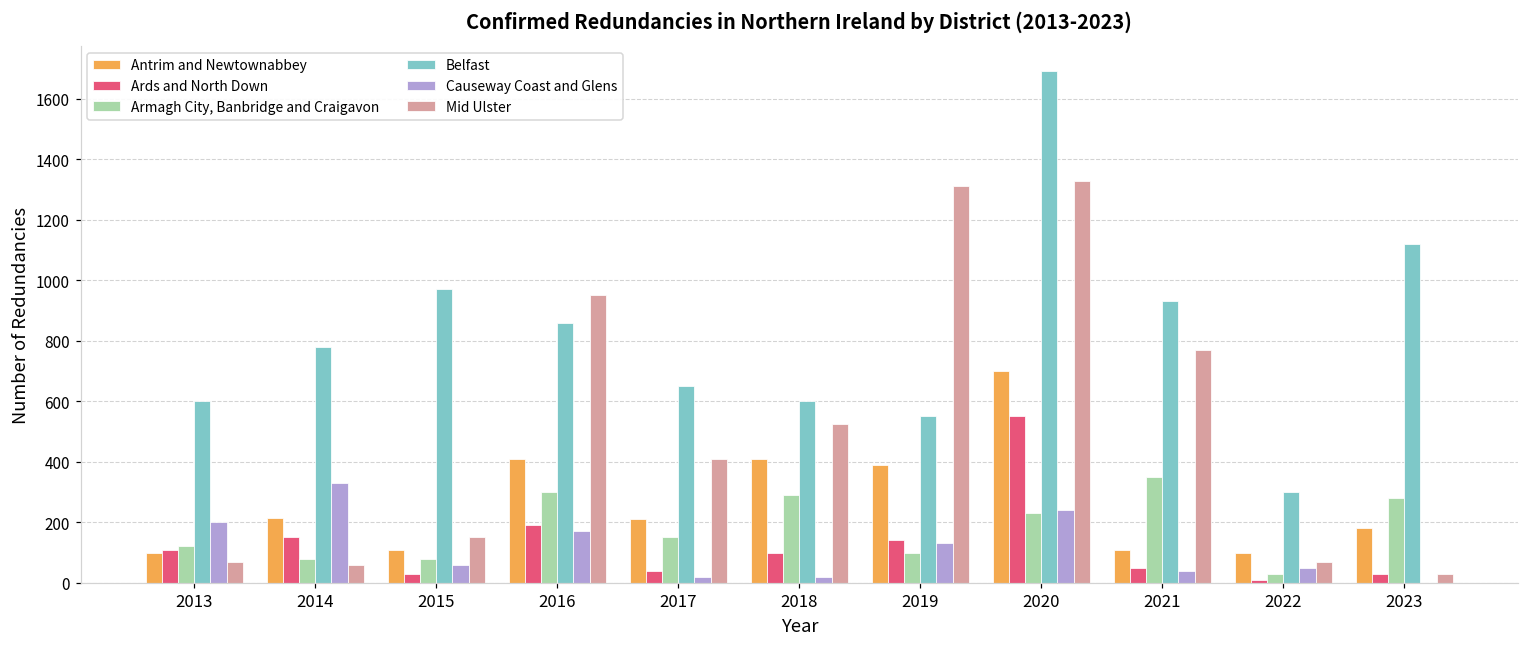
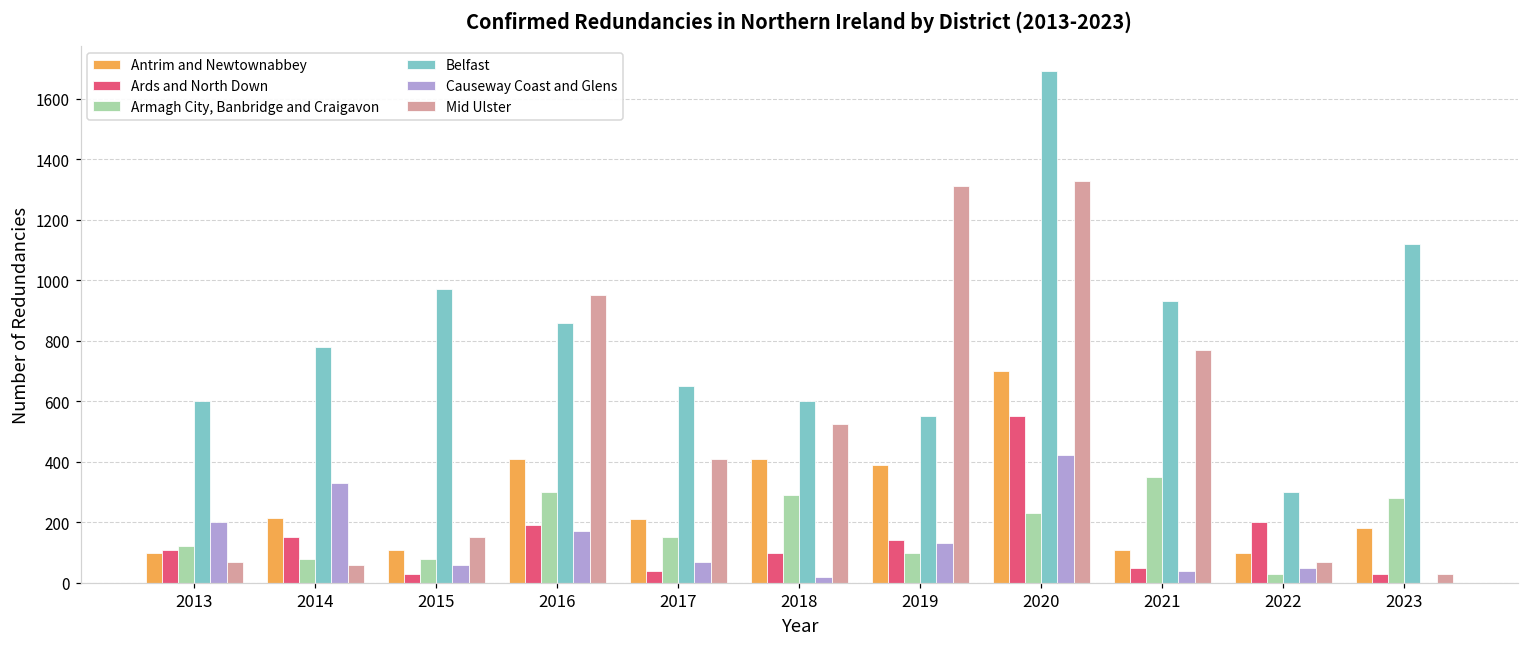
Causeway Coast and Glens, 2017: 20 -> 70
Causeway Coast and Glens, 2020: 240 -> 420
Ards and North Down, 2022: 10 -> 200
